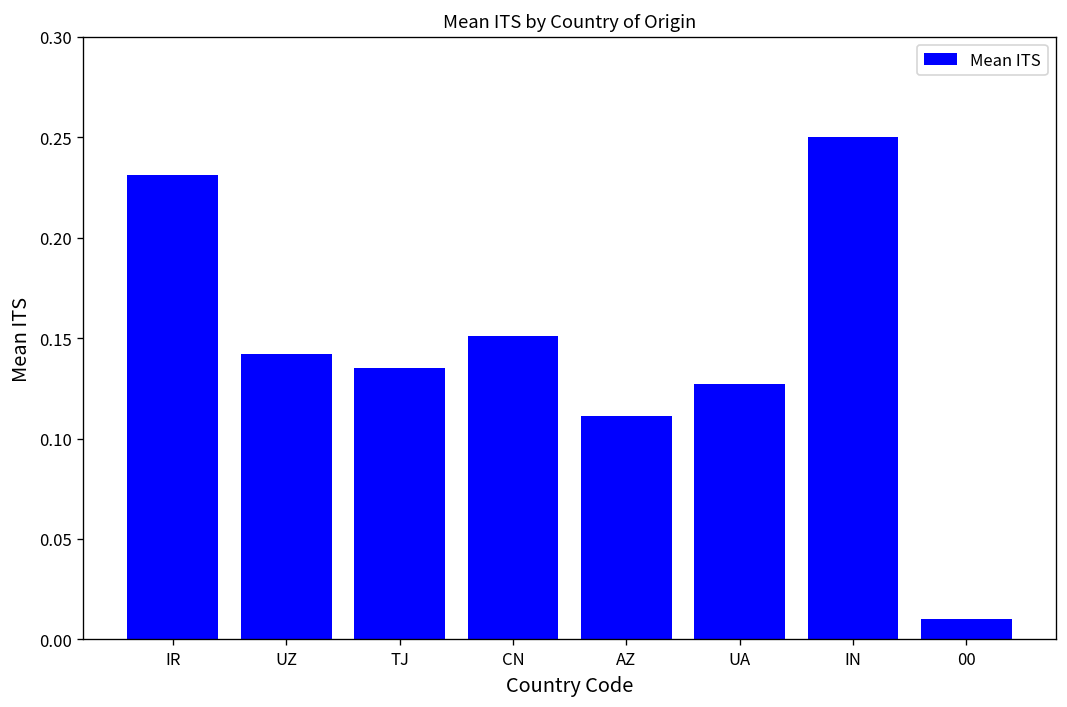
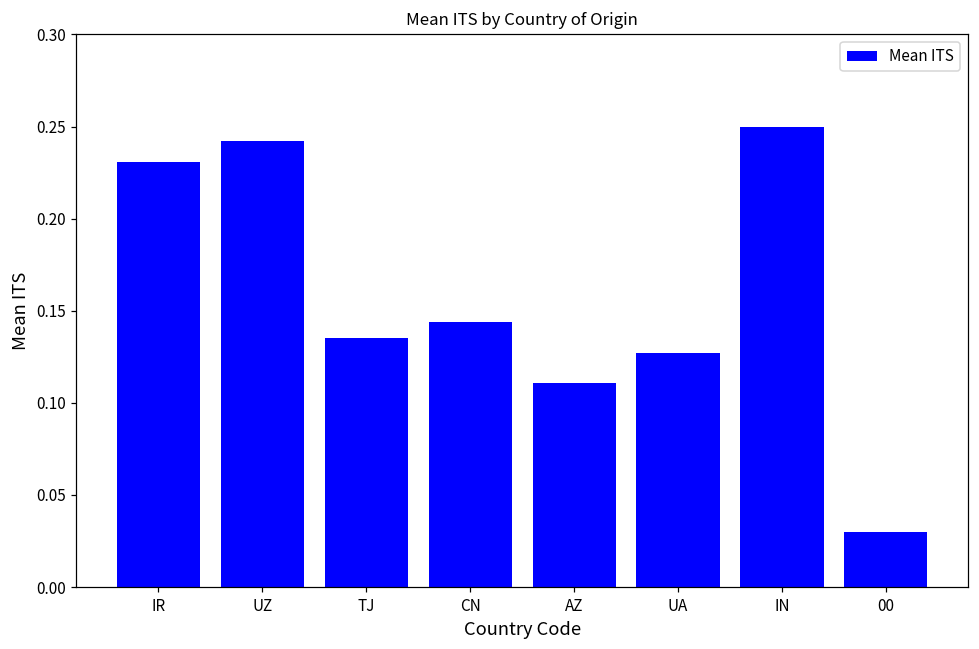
UZ: 0.142 -> 0.242
CN: 0.151 -> 0.144
00: 0.01 -> 0.03
